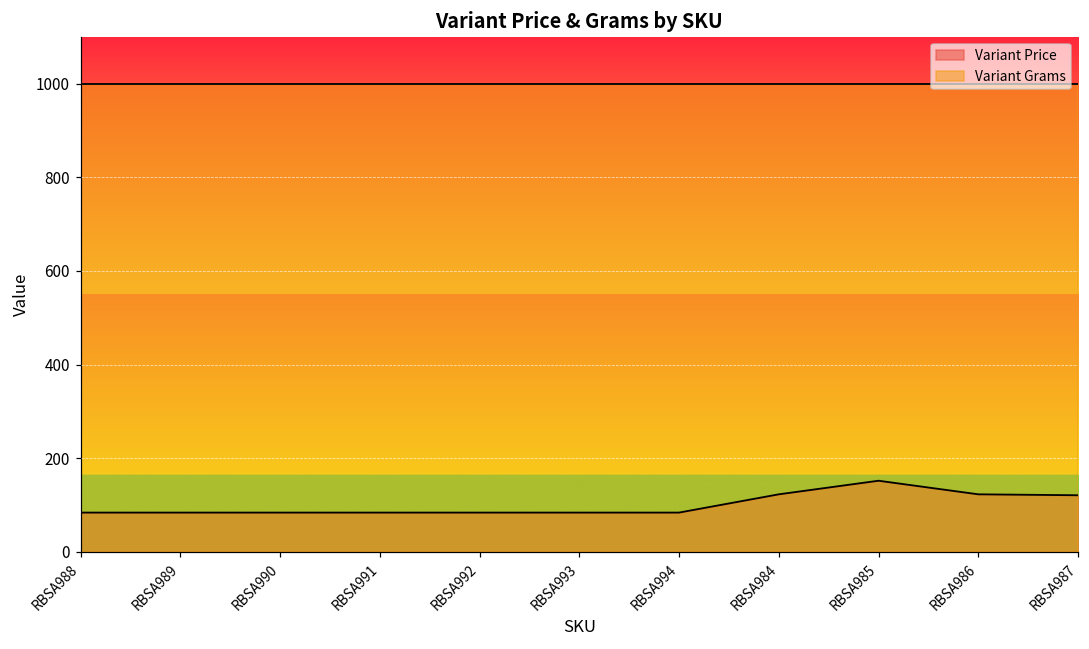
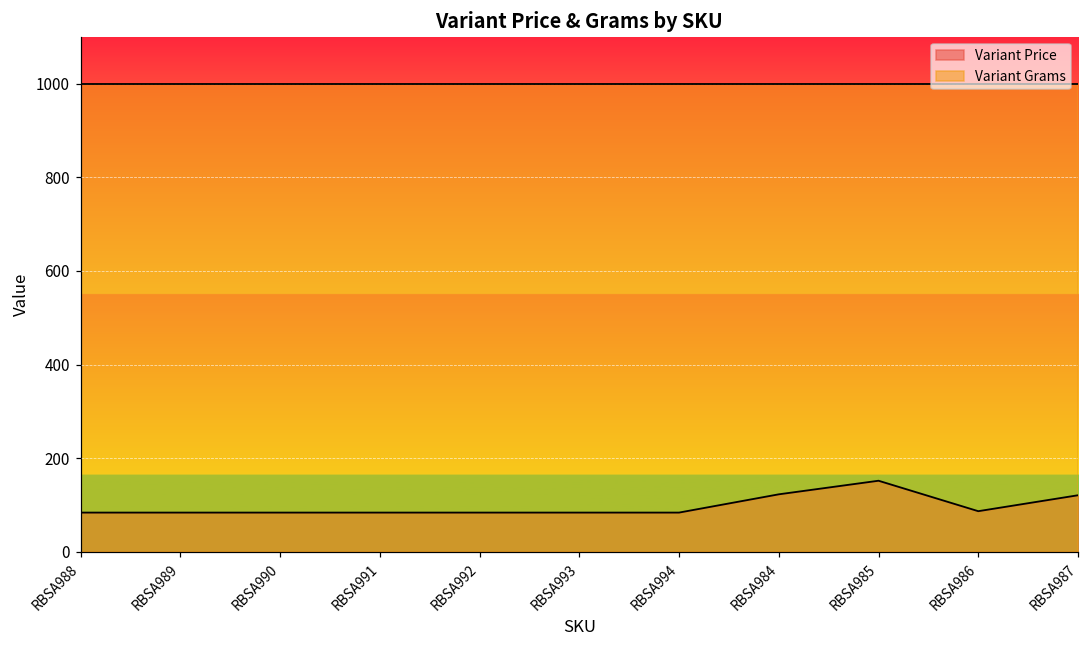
Variant Price, RBSA986: 120 -> 90
